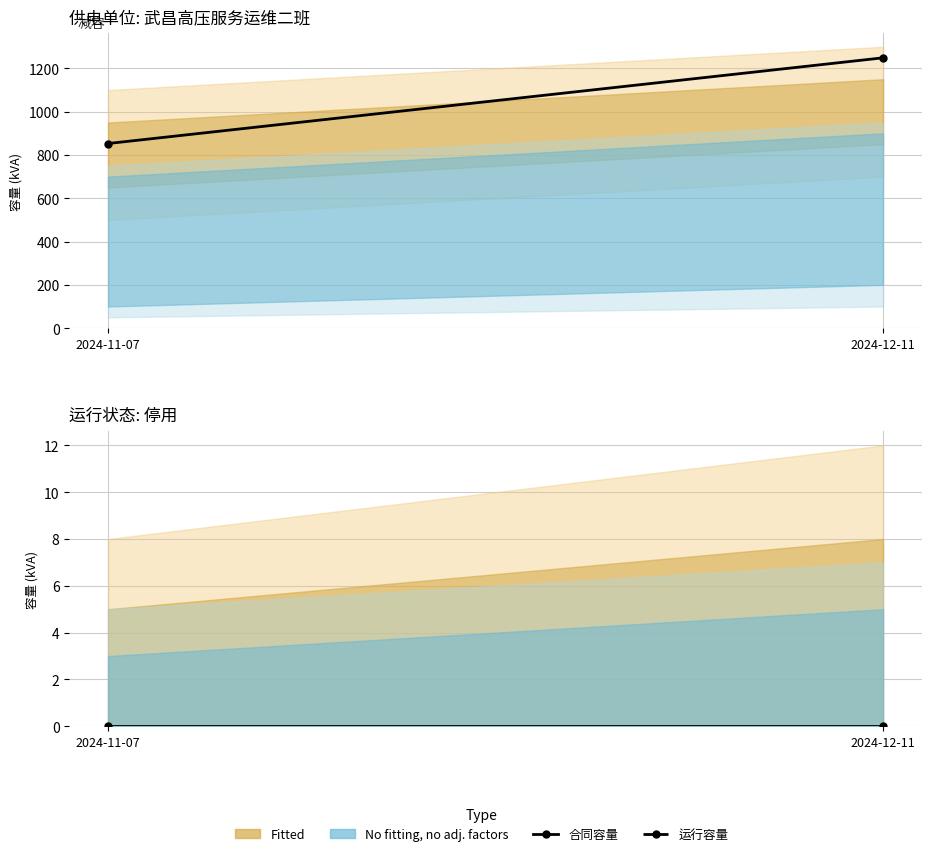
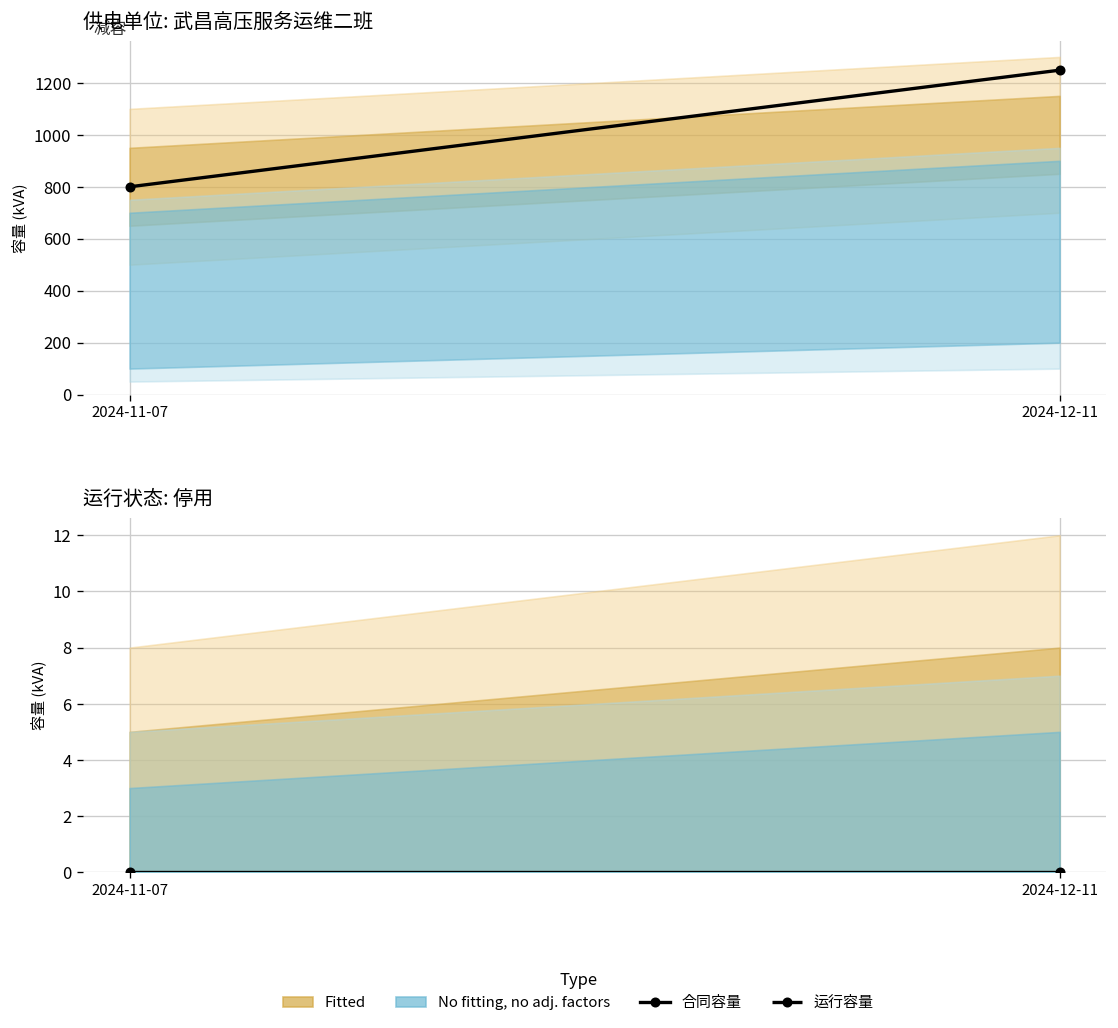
供电单位: 武昌高压服务运维二班, 合同容量, 2024-11-07: 850 -> 800
